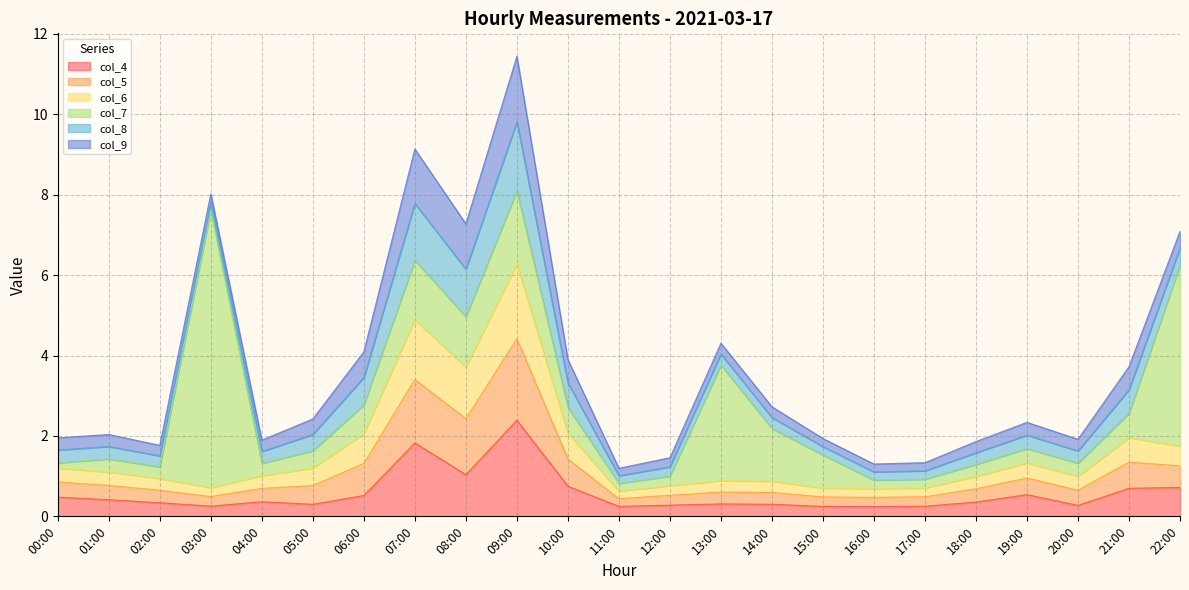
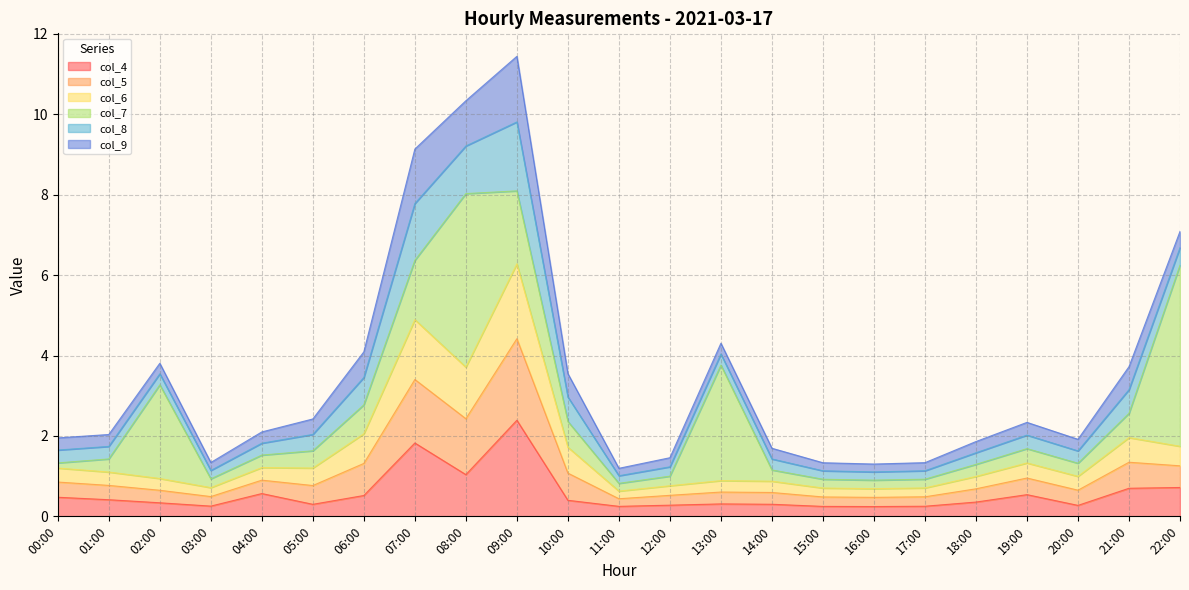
col_7, 02:00: 0.3 -> 2.3
col_7, 03:00: 6.9 -> 0.2
col_4, 04:00: 0.4 -> 0.6
col_7, 08:00: 1.3 -> 4.3
col_4, 10:00: 0.7 -> 0.4
col_7, 14:00: 1.3 -> 0.3
col_7, 15:00: 0.8 -> 0.2
